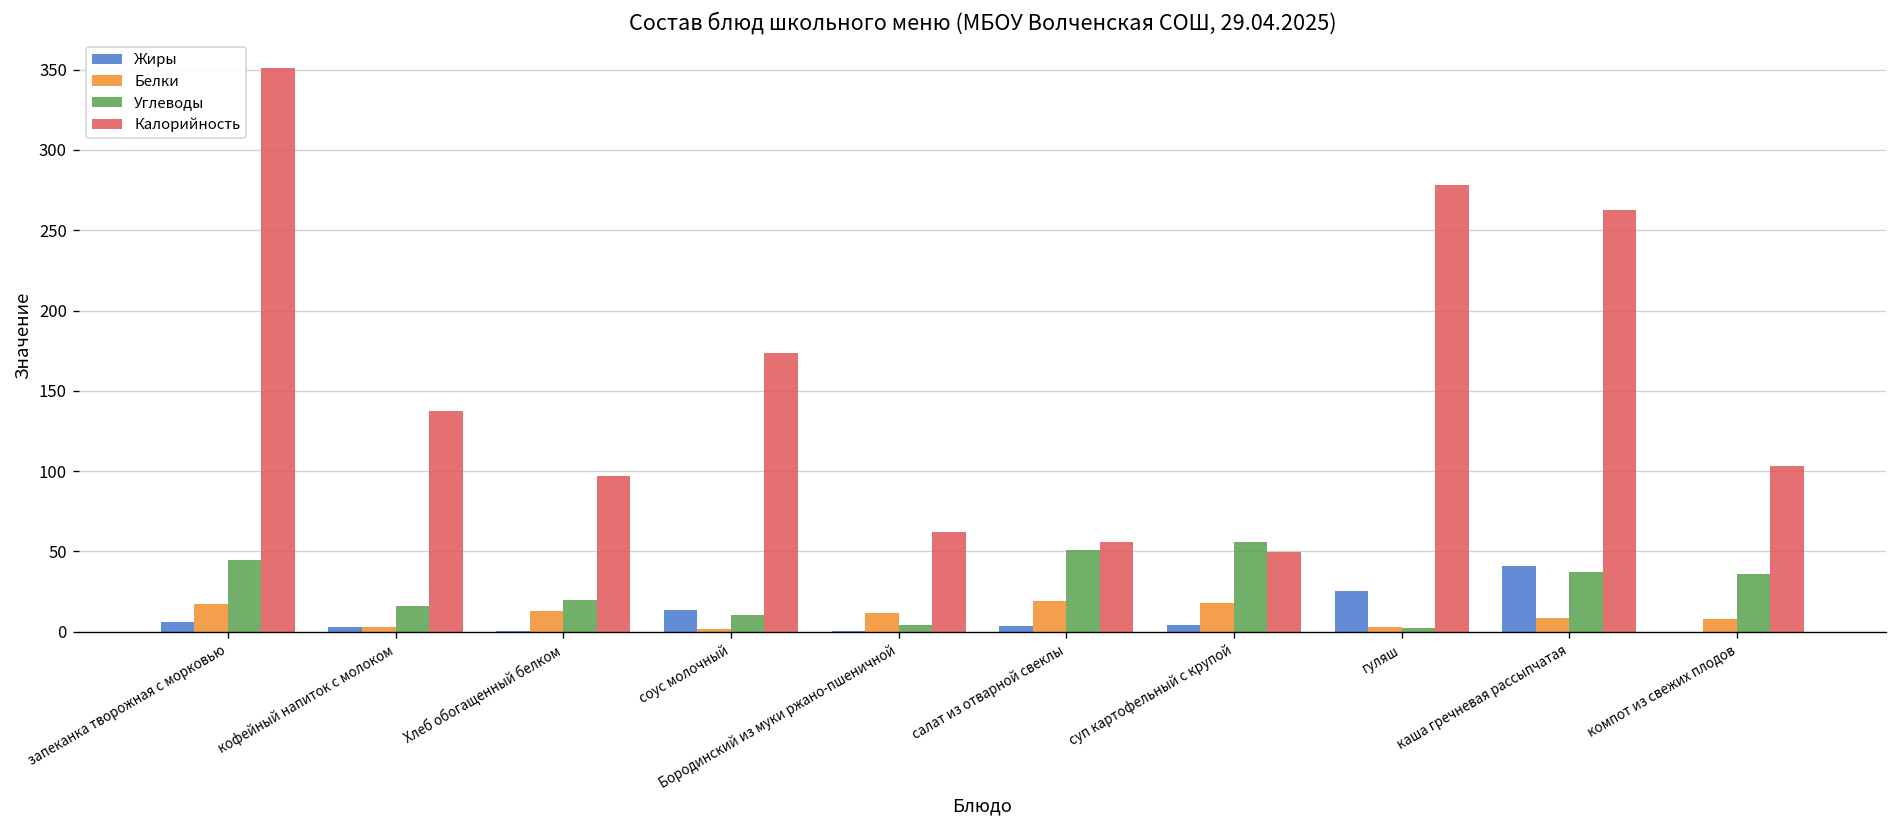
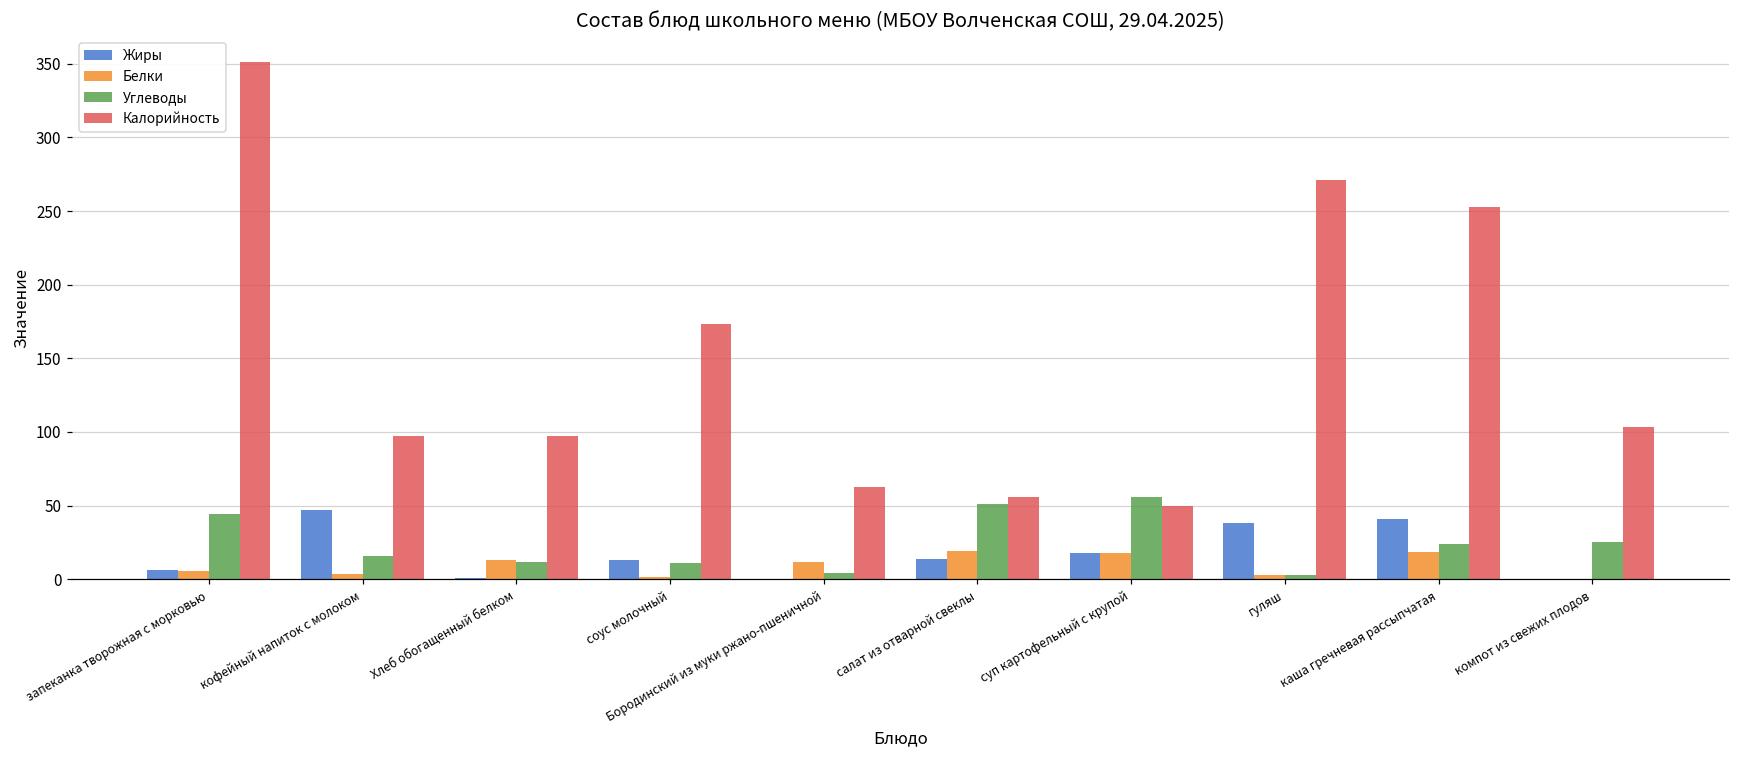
Белки, запеканка творожная с морковью: 17 -> 5
Жиры, кофейный напиток с молоком: 3 -> 47
Калорийность, кофейный напиток с молоком: 138 -> 97
Углеводы, Хлеб обогащенный белком: 20 -> 12
Жиры, салат из отварной свеклы: 4 -> 14
Жиры, суп картофельный с крупой: 4 -> 18
Жиры, гуляш: 25 -> 38
Калорийность, гуляш: 278 -> 271
Белки, каша гречневая рассыпчатая: 8 -> 19
Углеводы, каша гречневая рассыпчатая: 37 -> 24
Калорийность, каша гречневая рассыпчатая: 263 -> 253
Белки, компот из свежих плодов: 8 -> 0
Углеводы, компот из свежих плодов: 36 -> 25
